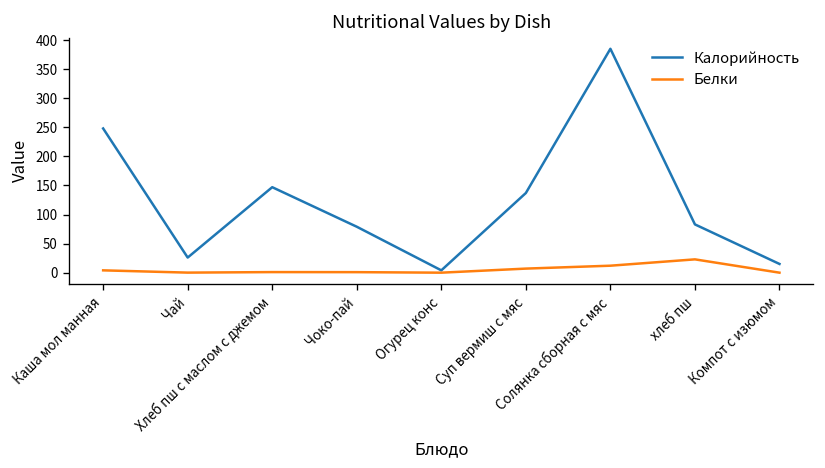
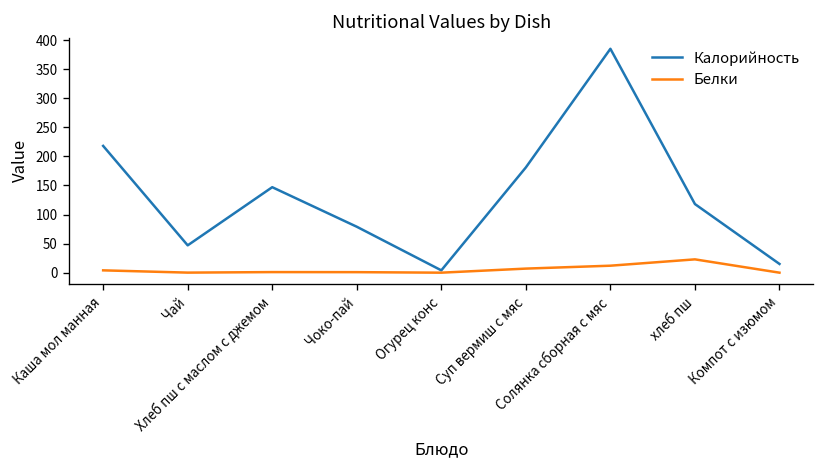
Калорийность, Каша мол манная: 250 -> 220
Калорийность, Чай: 30 -> 50
Калорийность, Суп вермиш с мяс: 140 -> 180
Калорийность, хлеб пш: 80 -> 120
